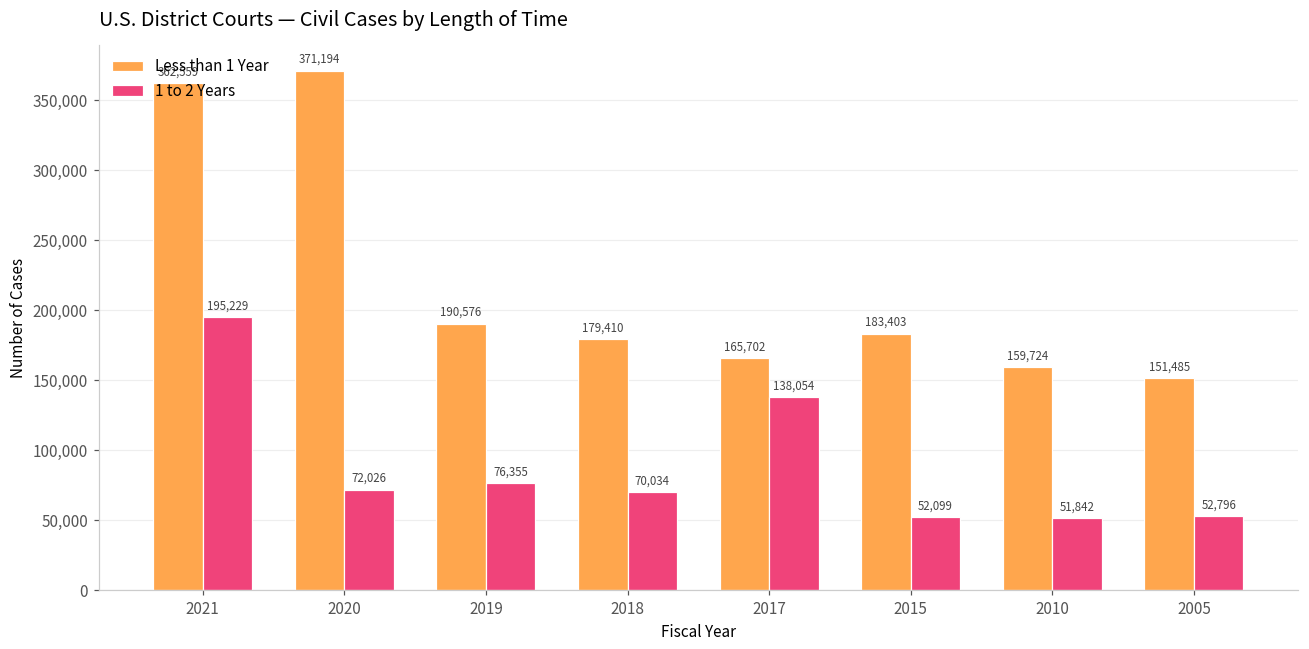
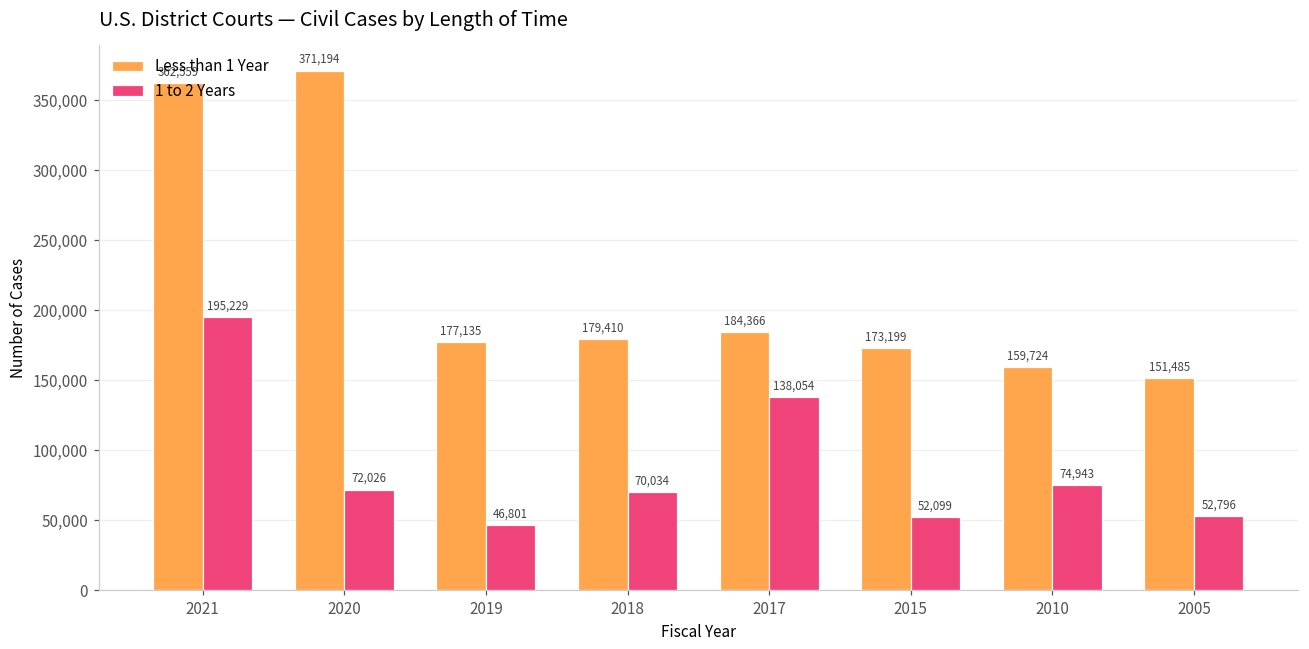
Less than 1 Year, 2019: 190,576 -> 177,135
1 to 2 Years, 2019: 76,355 -> 46,801
Less than 1 Year, 2017: 165,702 -> 184,366
Less than 1 Year, 2015: 183,403 -> 173,199
1 to 2 Years, 2010: 51,842 -> 74,943
